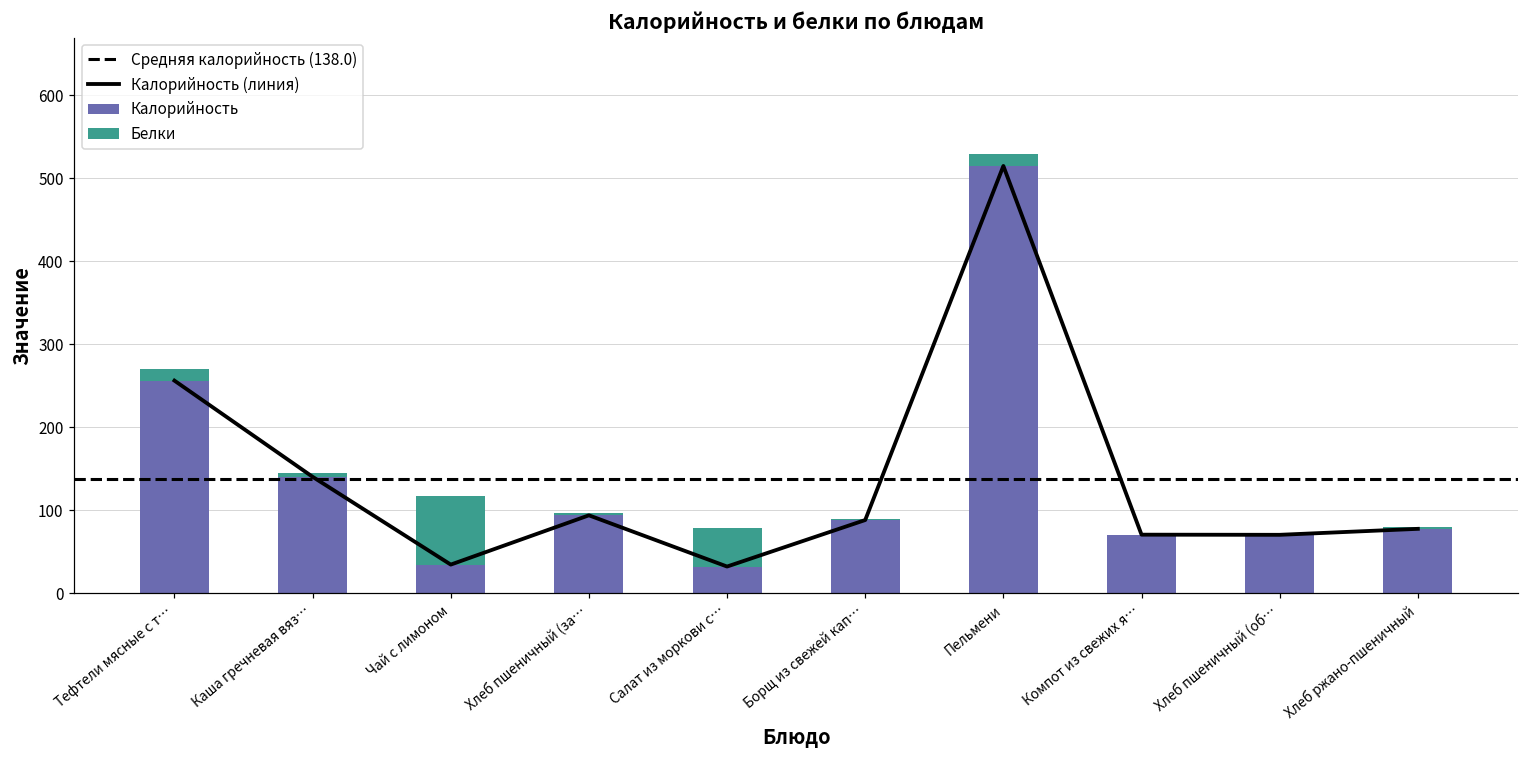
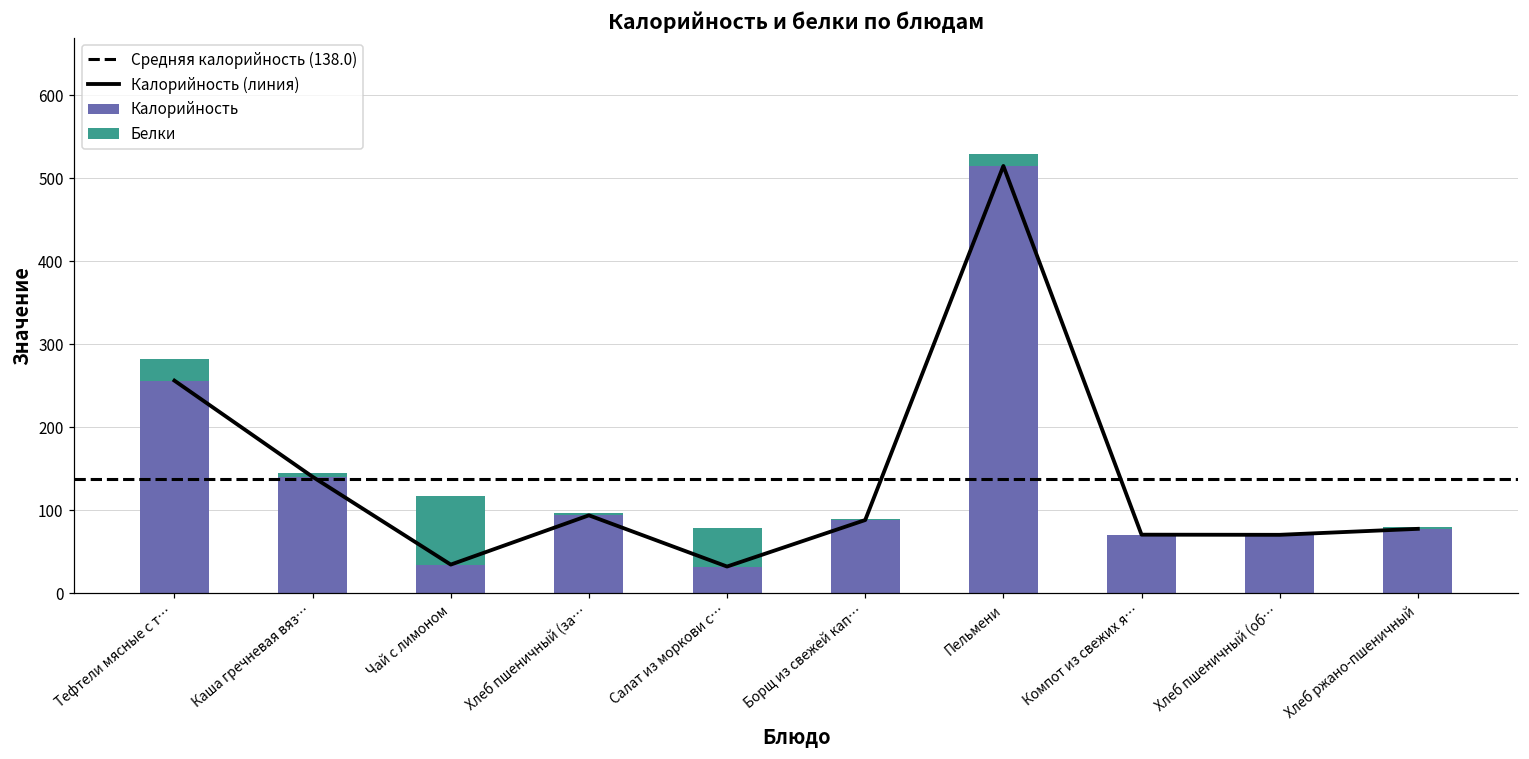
Белки, Тефтели мясные с т…: 10 -> 30
